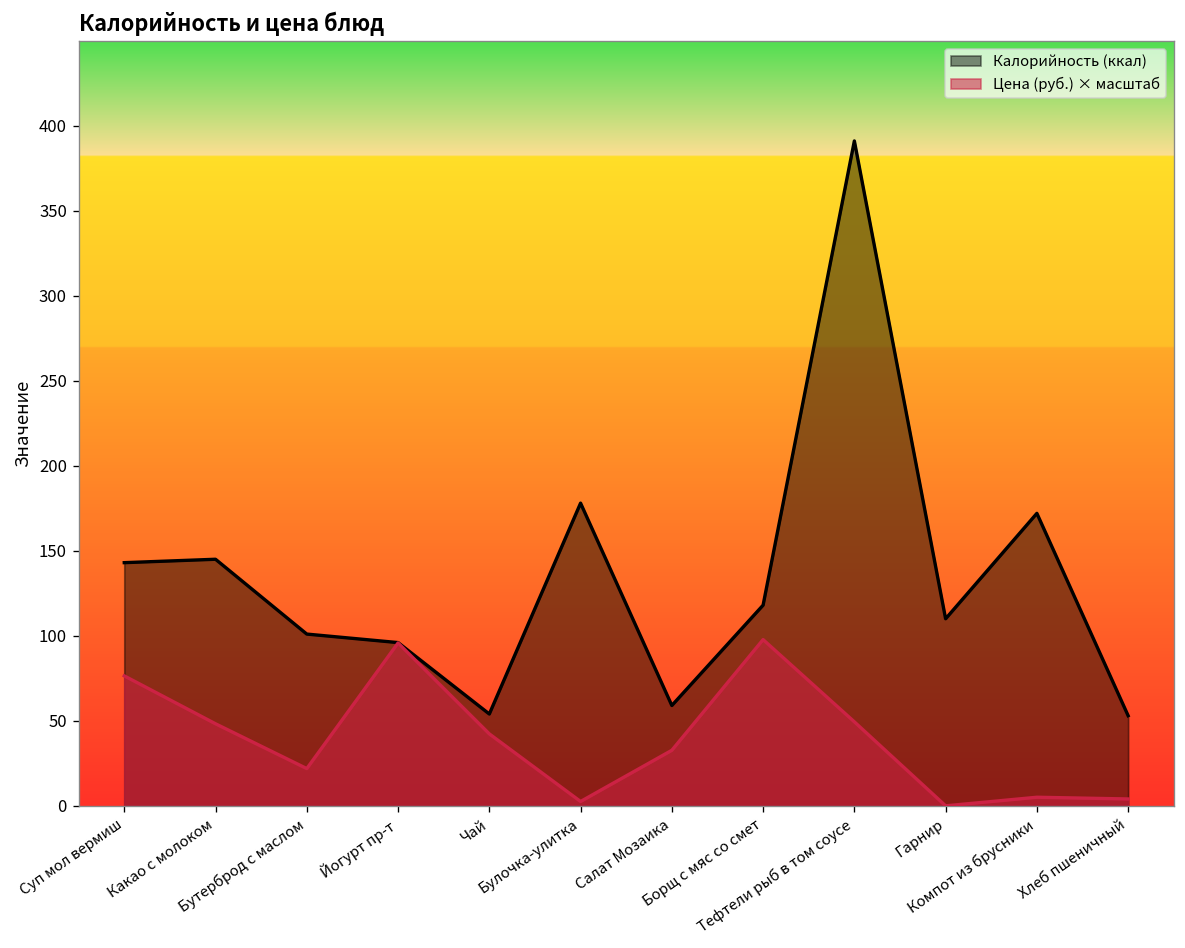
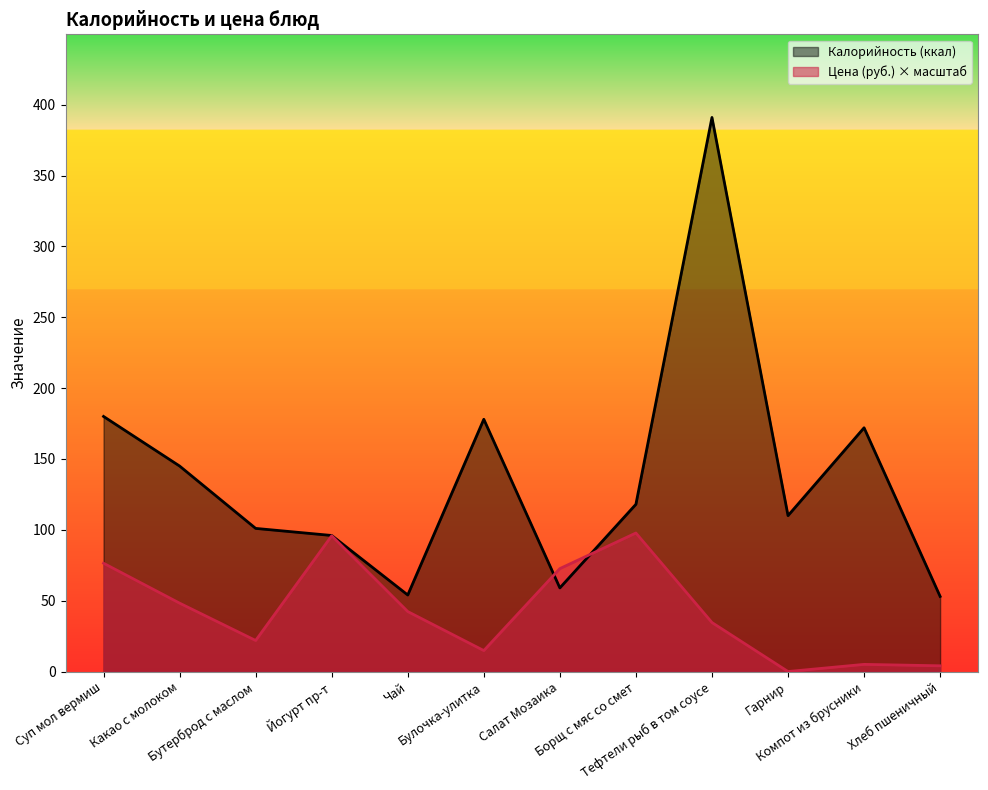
Калорийность (ккал), Суп мол вермиш: 143 -> 180
Цена (руб.) × масштаб, Булочка-улитка: 3 -> 15
Цена (руб.) × масштаб, Салат Мозаика: 33 -> 73
Цена (руб.) × масштаб, Тефтели рыб в том соусе: 49 -> 35
